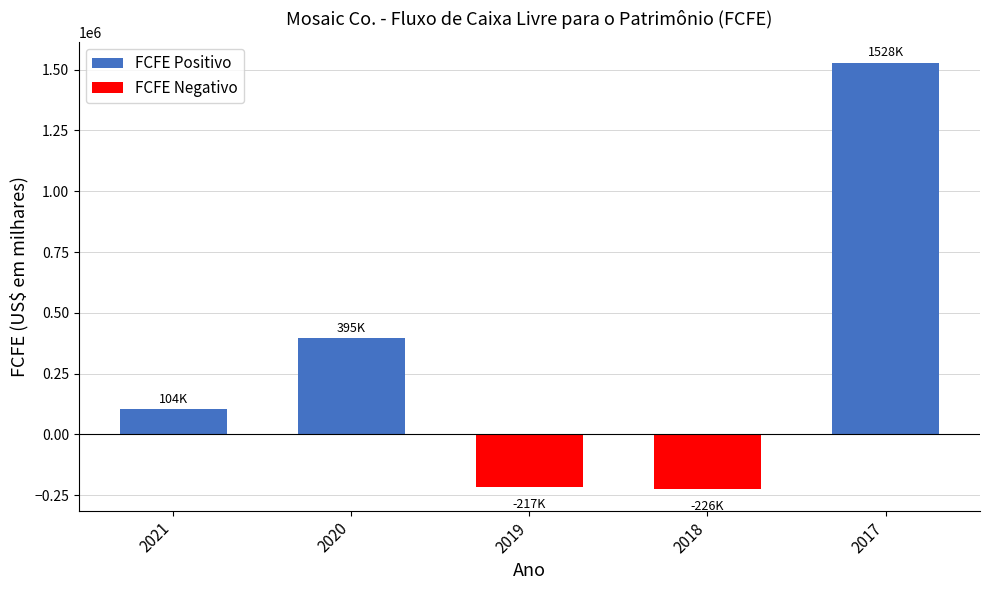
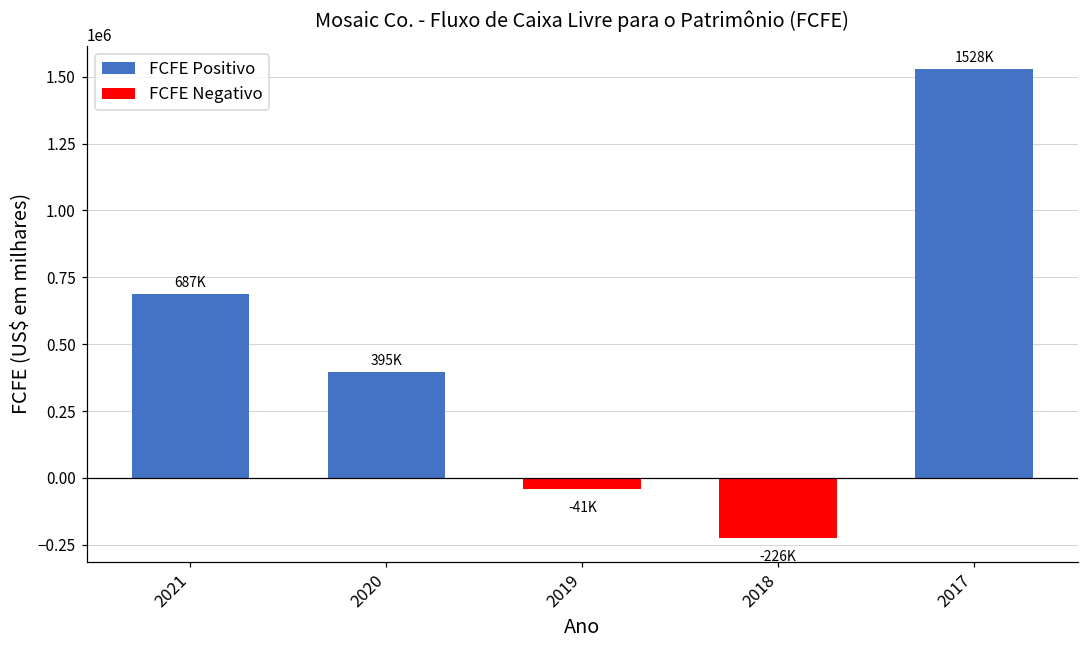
FCFE Positivo, 2021: 104K -> 687K
FCFE Negativo, 2019: -217K -> -41K
